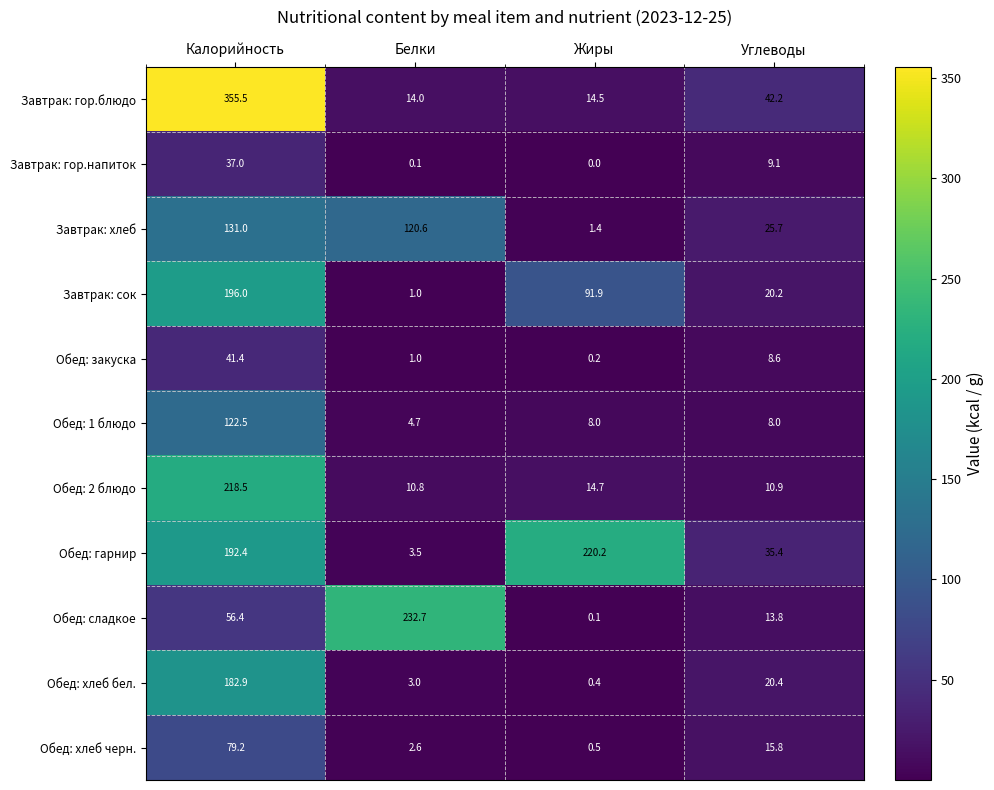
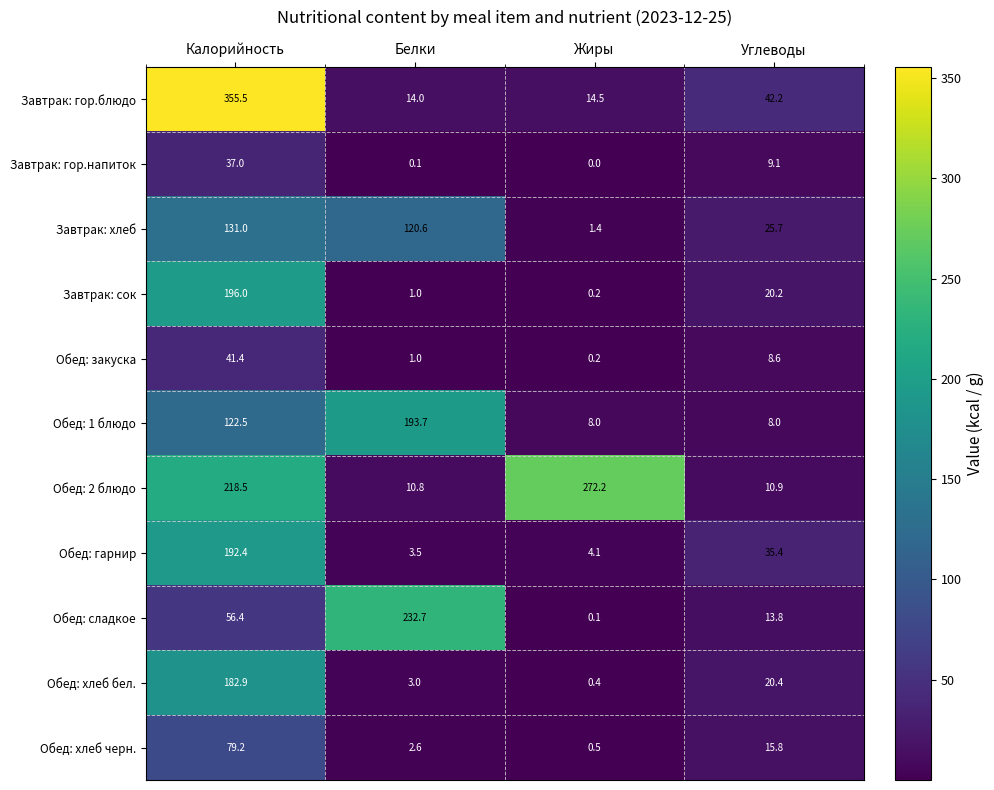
Завтрак: сок, Жиры: 91.9 -> 0.2
Обед: 1 блюдо, Белки: 4.7 -> 193.7
Обед: 2 блюдо, Жиры: 14.7 -> 272.2
Обед: гарнир, Жиры: 220.2 -> 4.1
